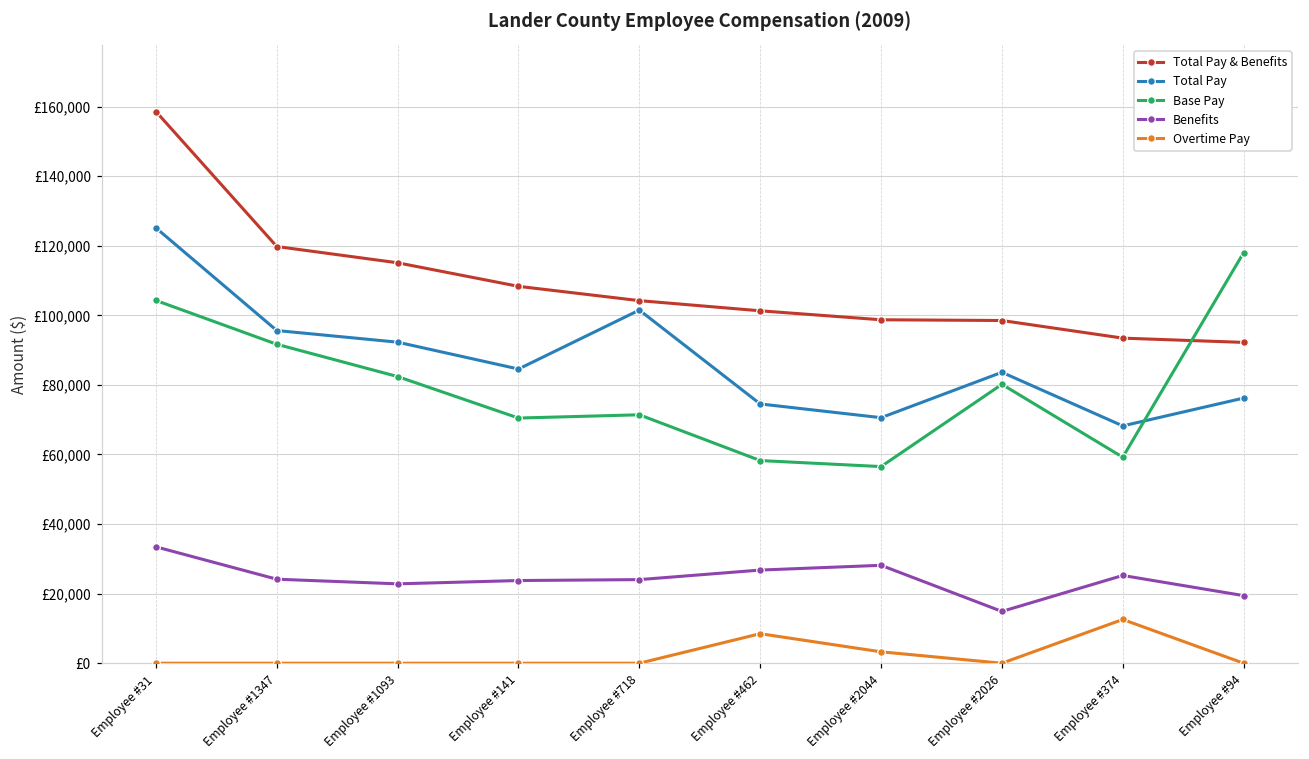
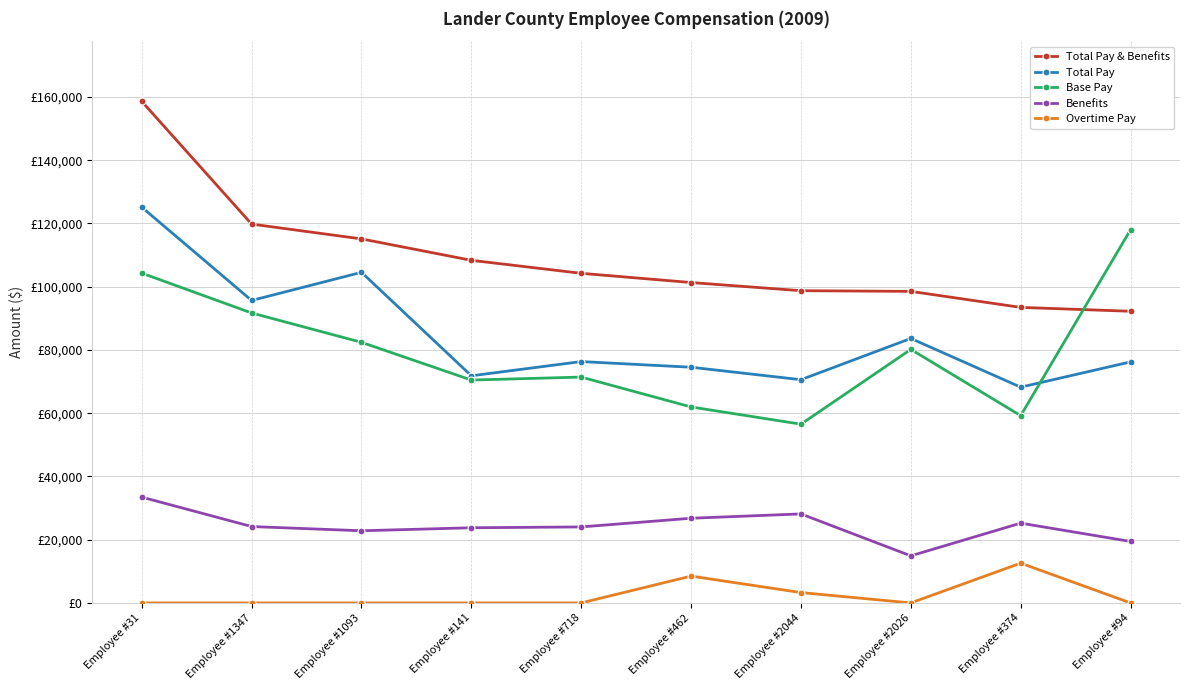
Total Pay, Employee #1093: £92,000 -> £105,000
Total Pay, Employee #141: £85,000 -> £72,000
Total Pay, Employee #718: £102,000 -> £76,000
Base Pay, Employee #462: £58,000 -> £62,000
